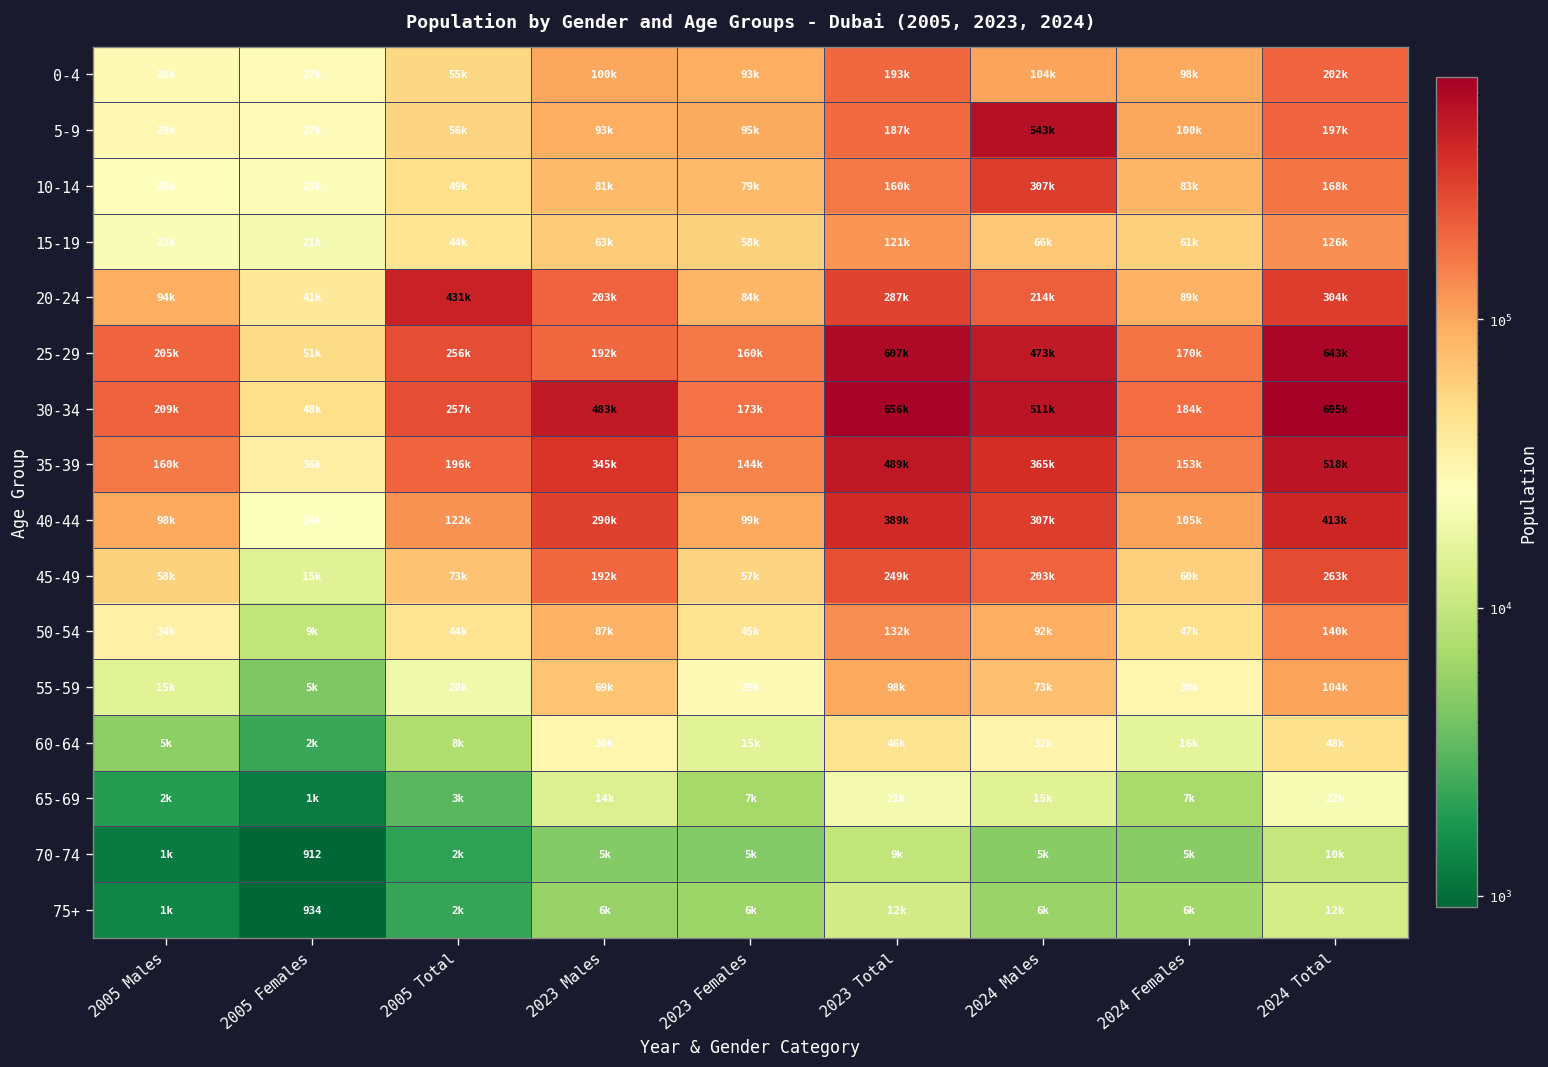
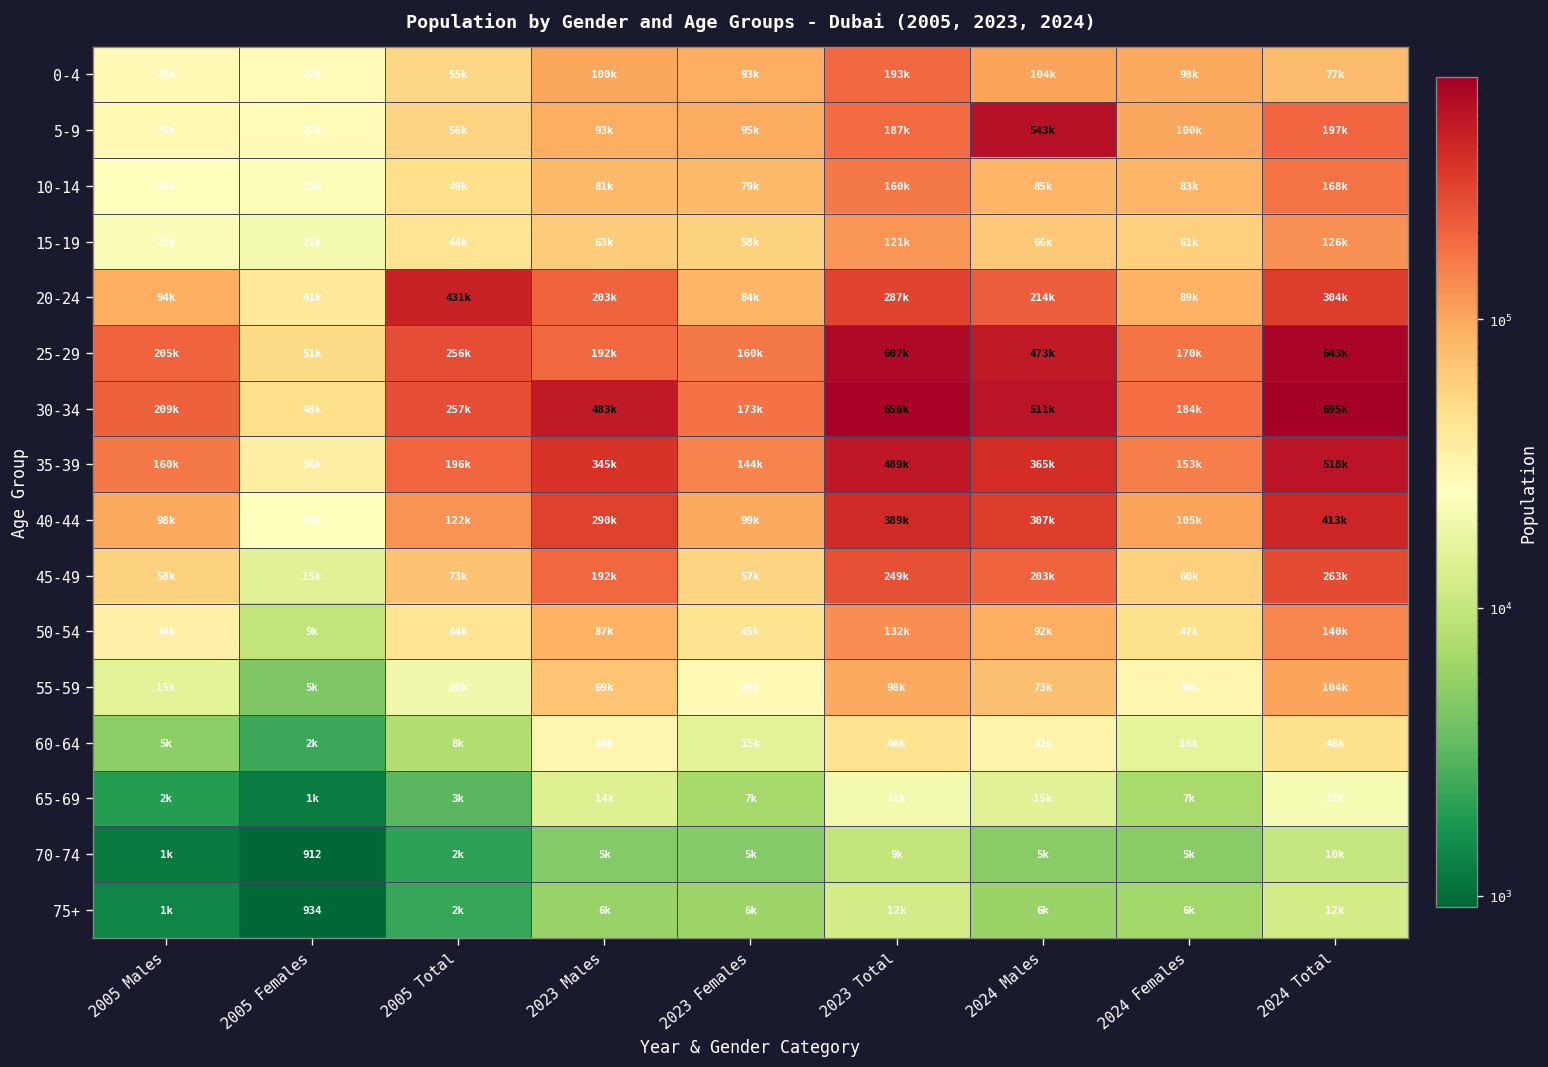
0-4, 2024 Total: 202k -> 77k
10-14, 2024 Males: 307k -> 85k
